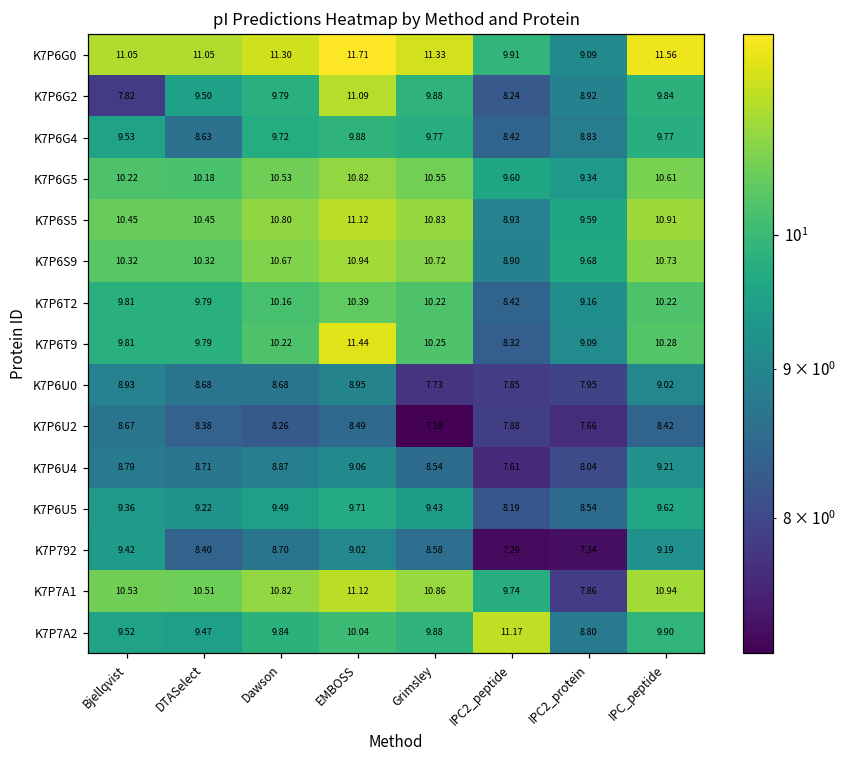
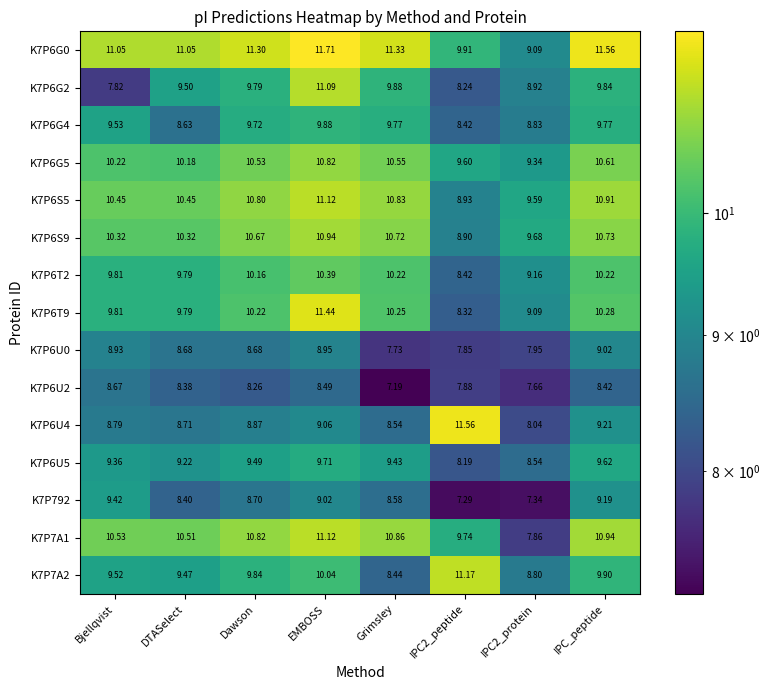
K7P6U4, IPC2_peptide: 7.61 -> 11.56
K7P7A2, Grimsley: 9.88 -> 8.44
